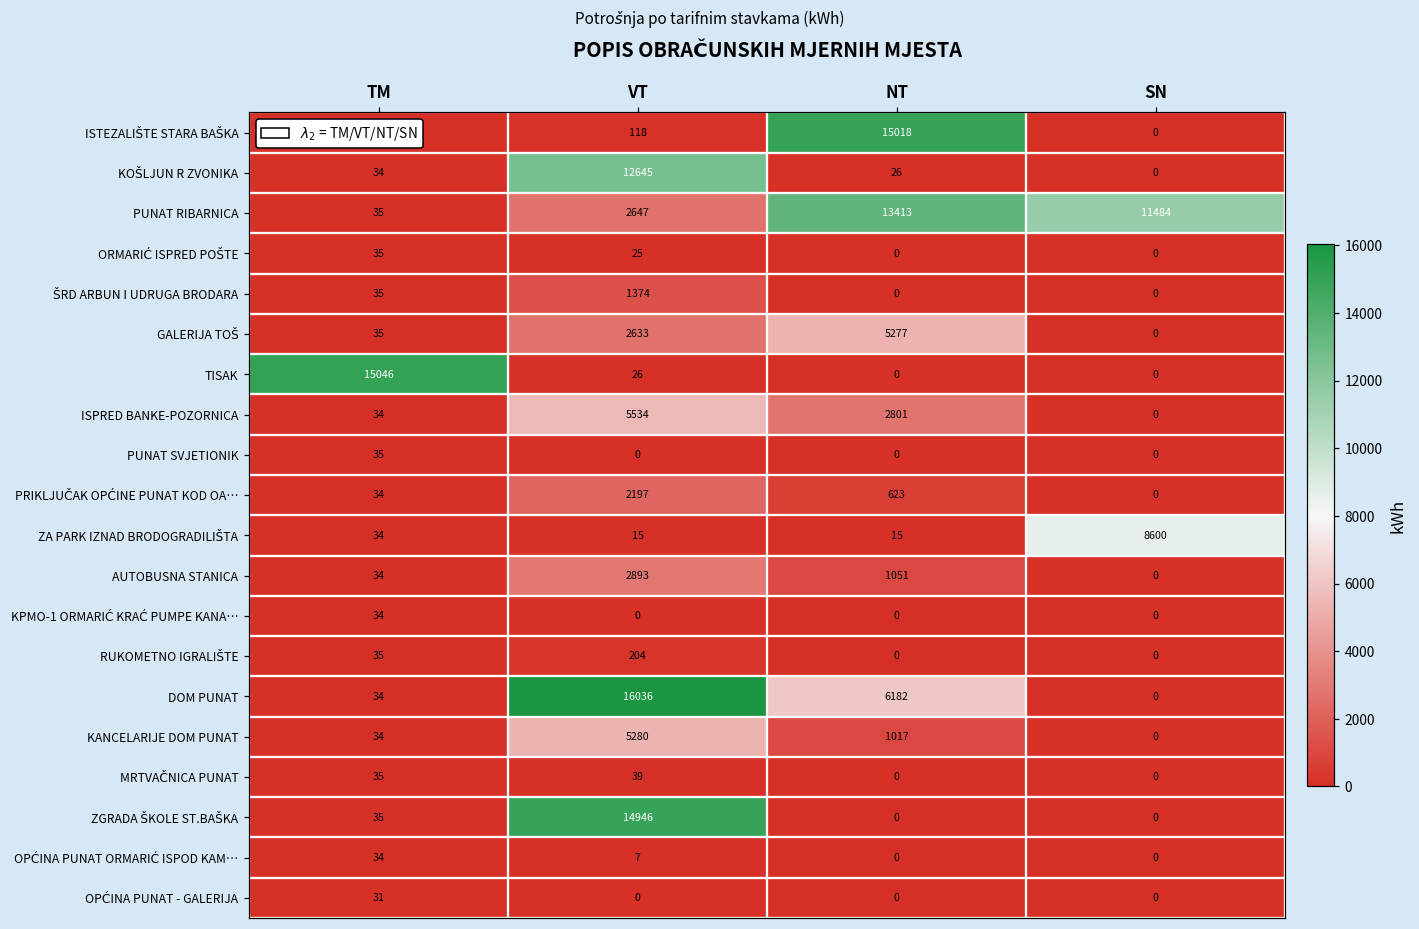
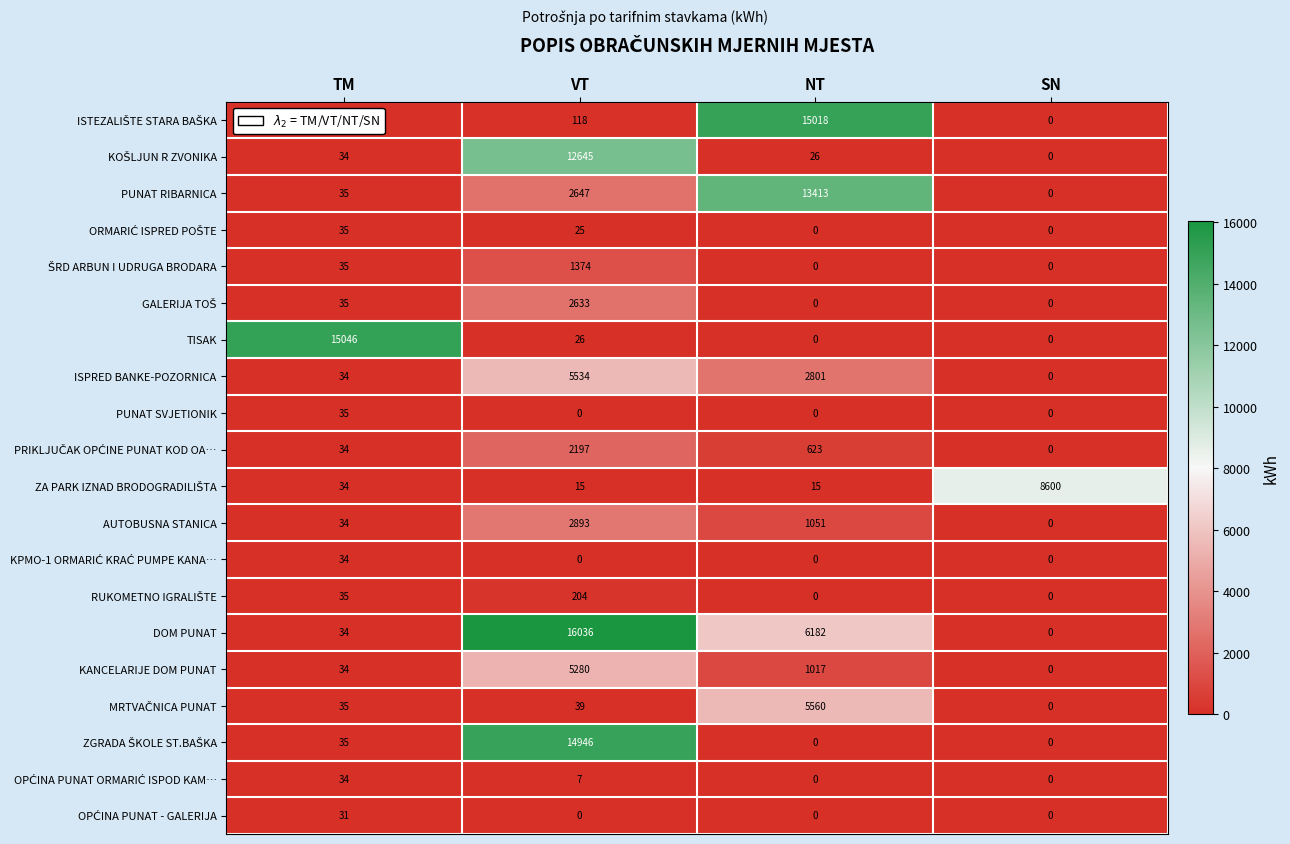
PUNAT RIBARNICA, SN: 11484 -> 0
GALERIJA TOŠ, NT: 5277 -> 0
MRTVAČNICA PUNAT, NT: 0 -> 5560
